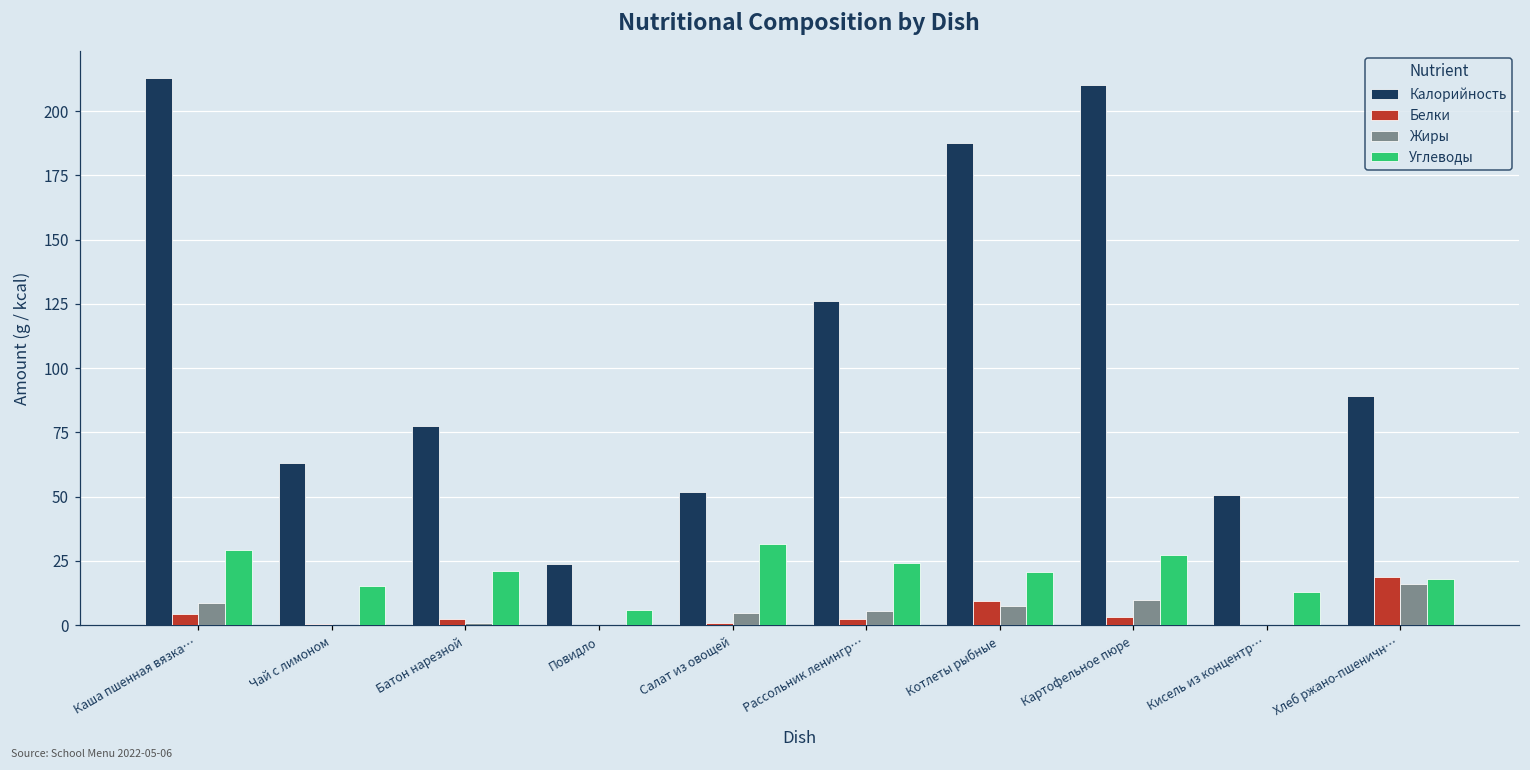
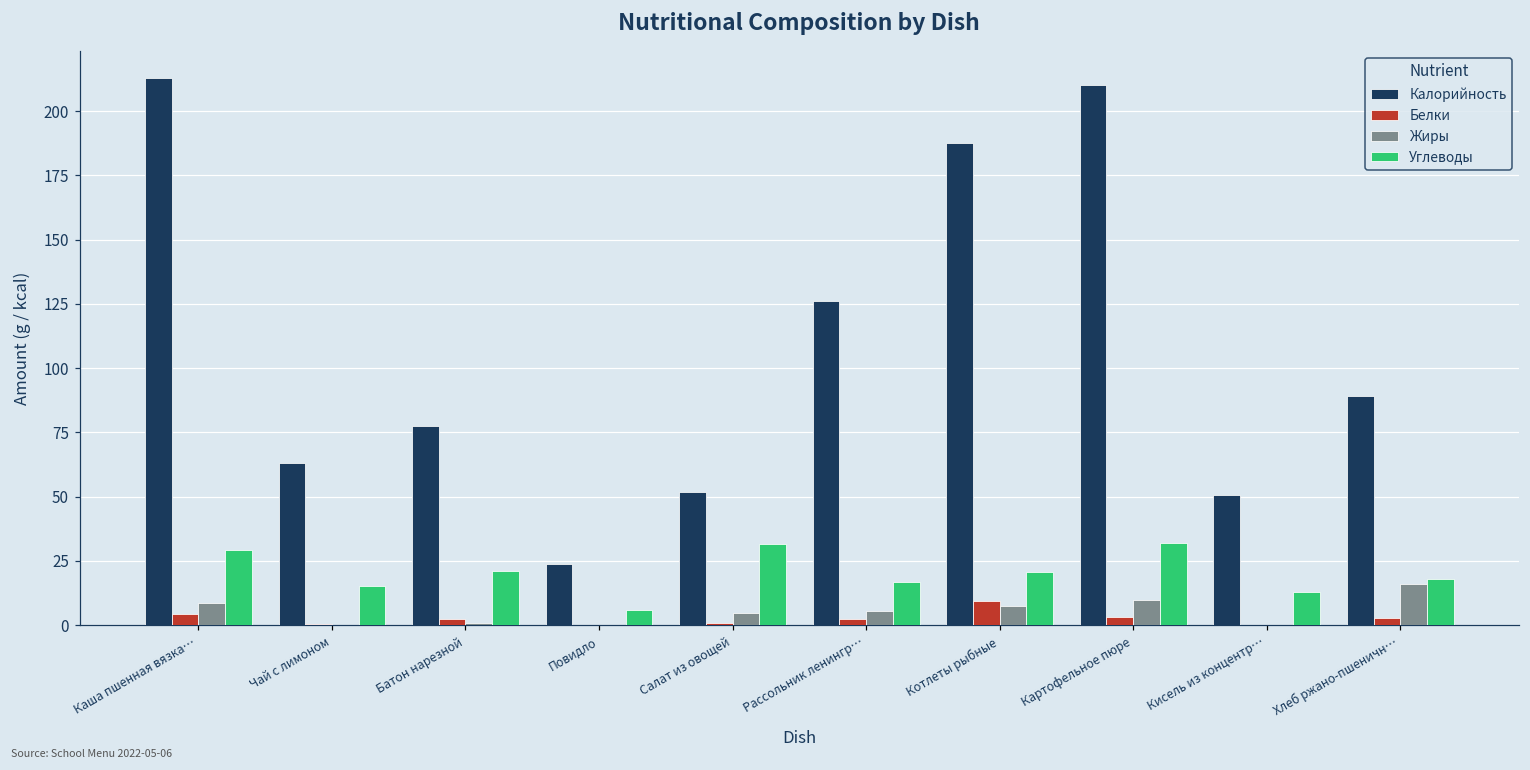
Углеводы, Рассольник ленингр…: 24 -> 17
Углеводы, Картофельное пюре: 27 -> 32
Белки, Хлеб ржано-пшеничн…: 19 -> 3
